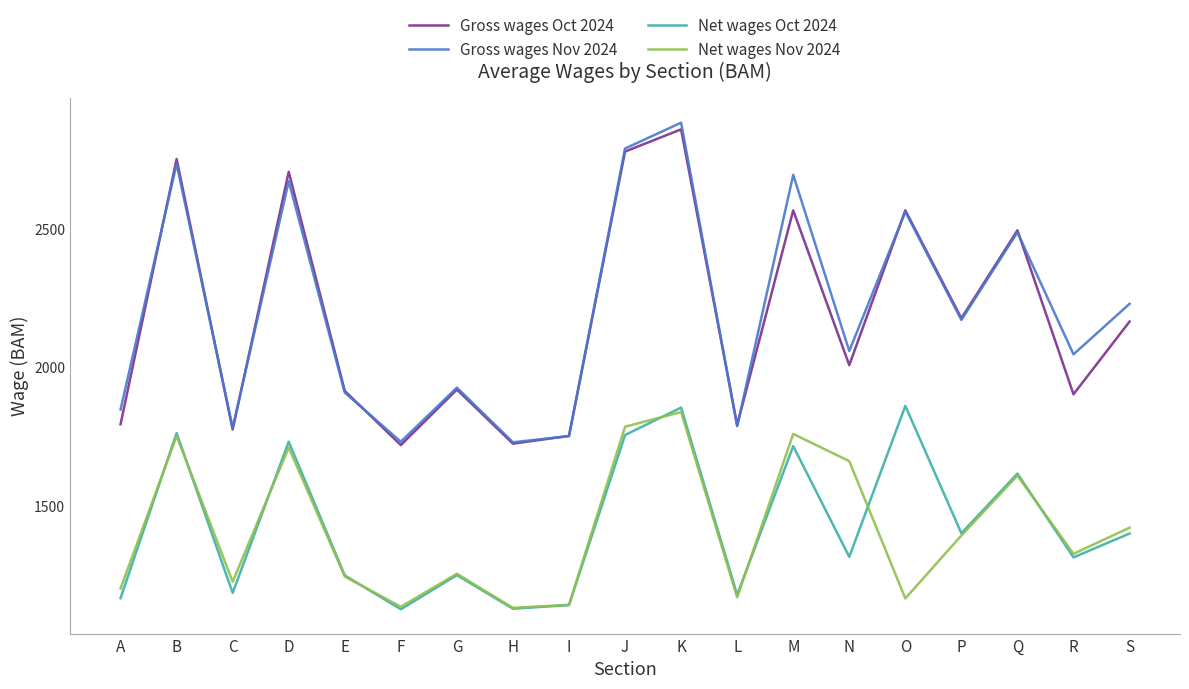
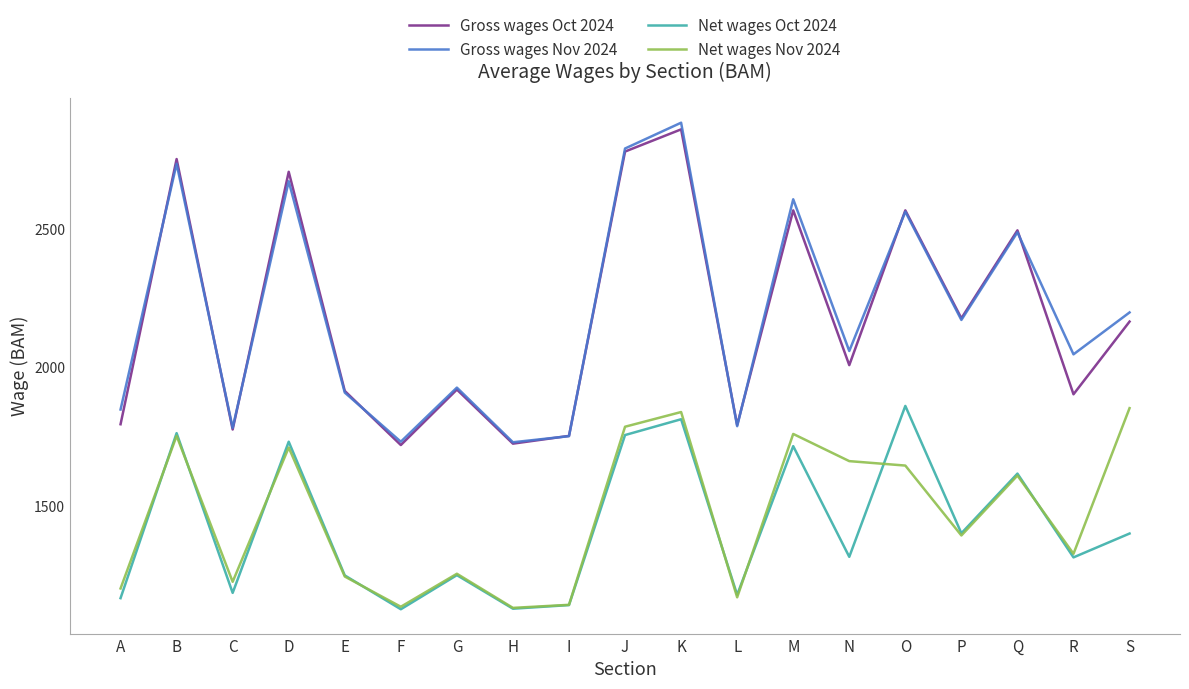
Net wages Oct 2024, K: 1860 -> 1810
Gross wages Nov 2024, M: 2700 -> 2610
Net wages Nov 2024, O: 1170 -> 1650
Gross wages Nov 2024, S: 2230 -> 2200
Net wages Nov 2024, S: 1420 -> 1850
